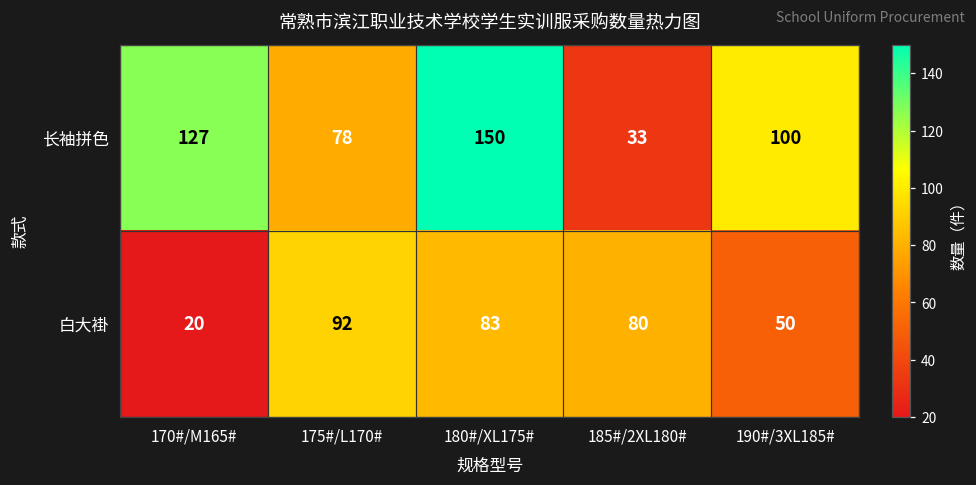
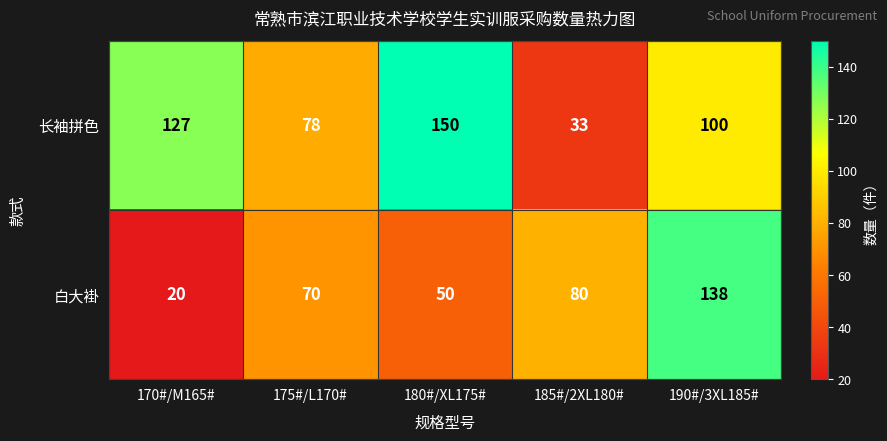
白大褂, 175#/L170#: 92 -> 70
白大褂, 180#/XL175#: 83 -> 50
白大褂, 190#/3XL185#: 50 -> 138
